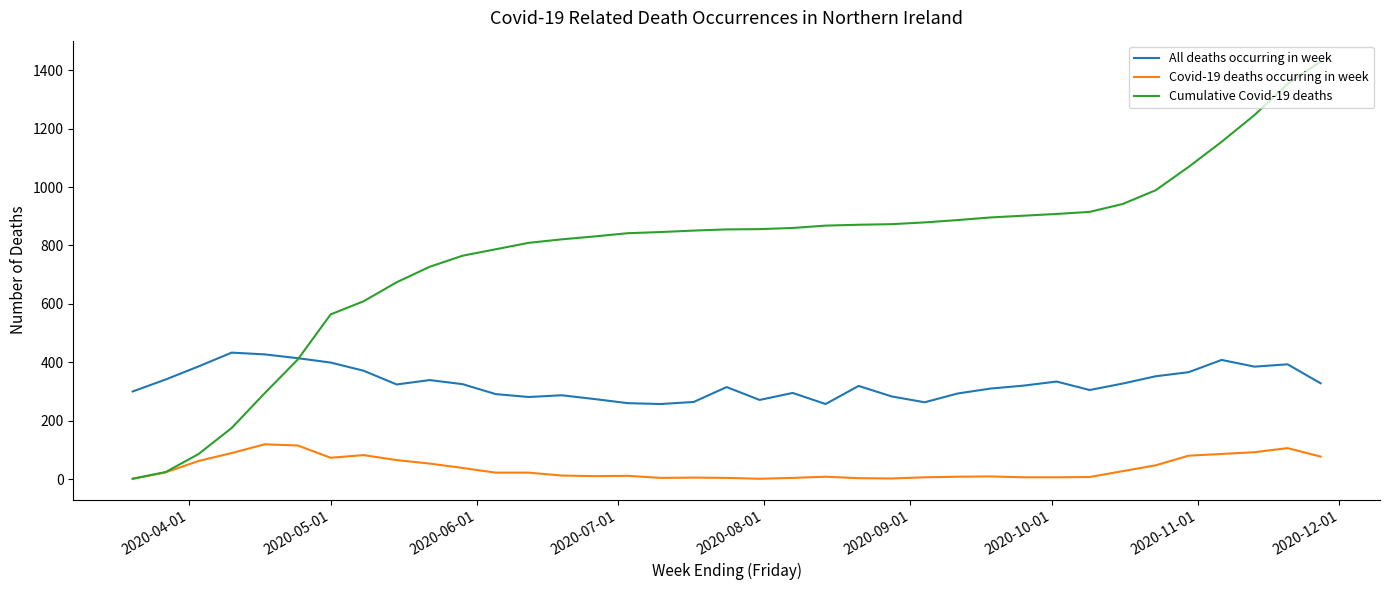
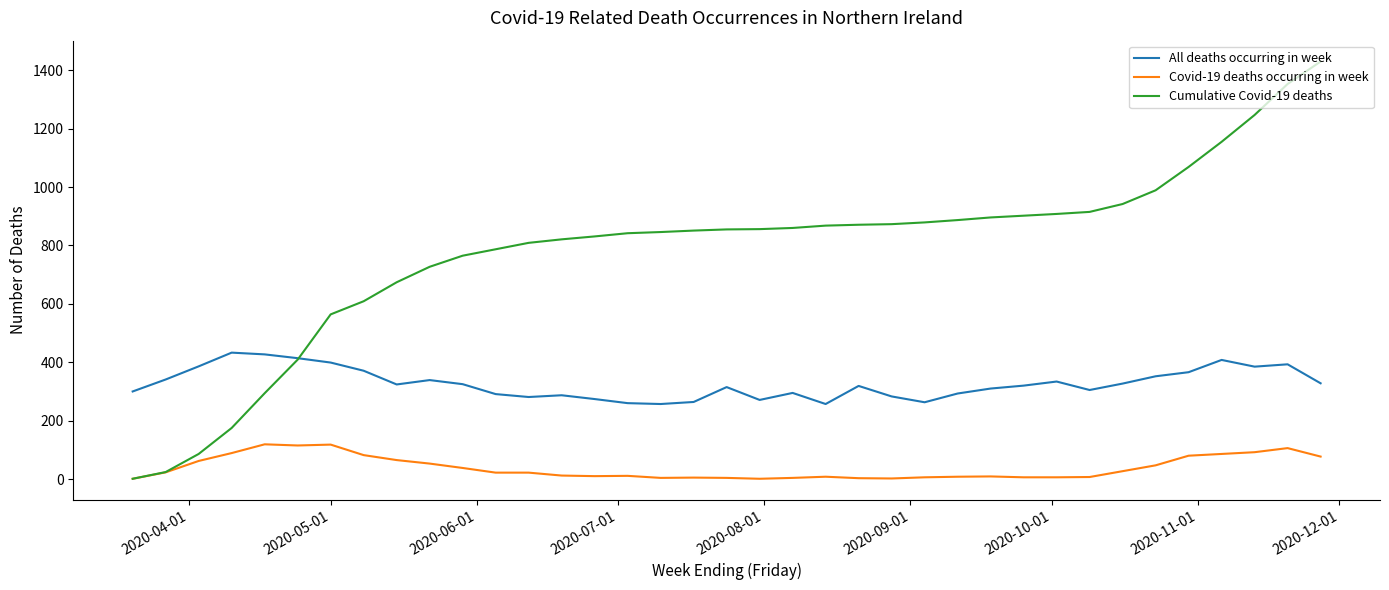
Covid-19 deaths occurring in week, 2020-05-01: 70 -> 120
